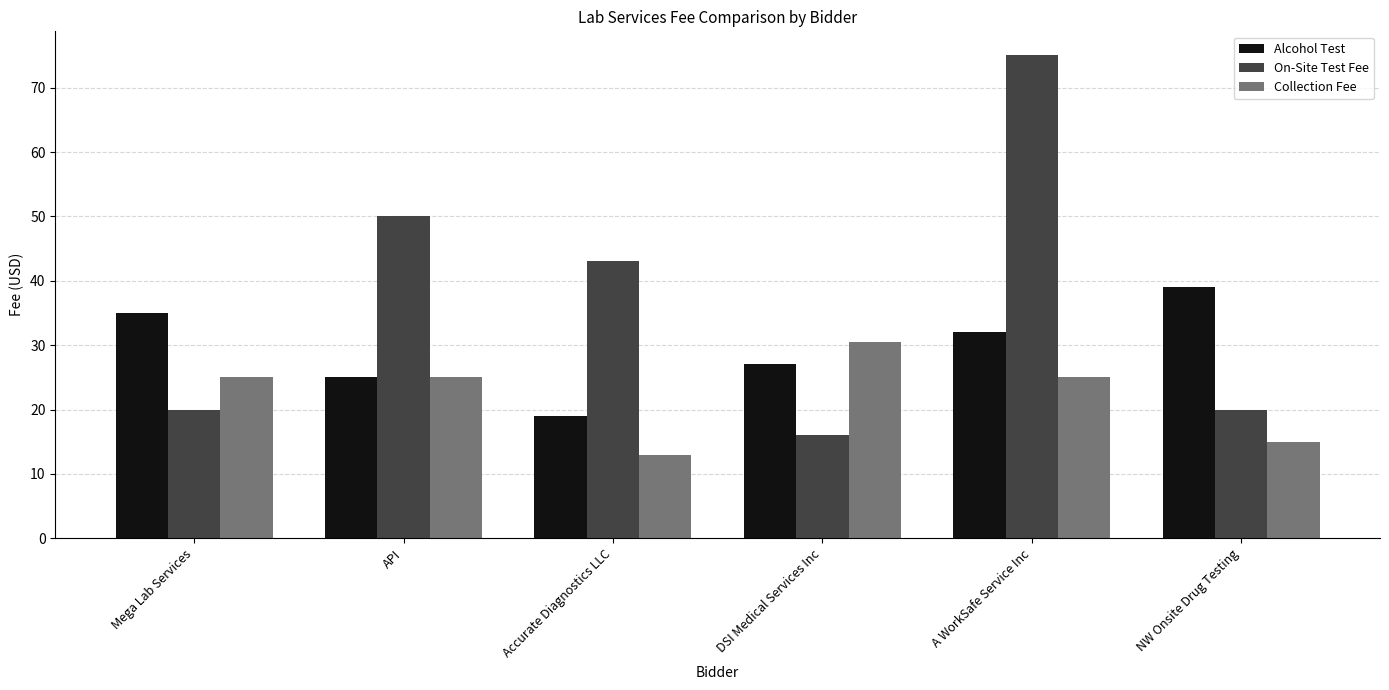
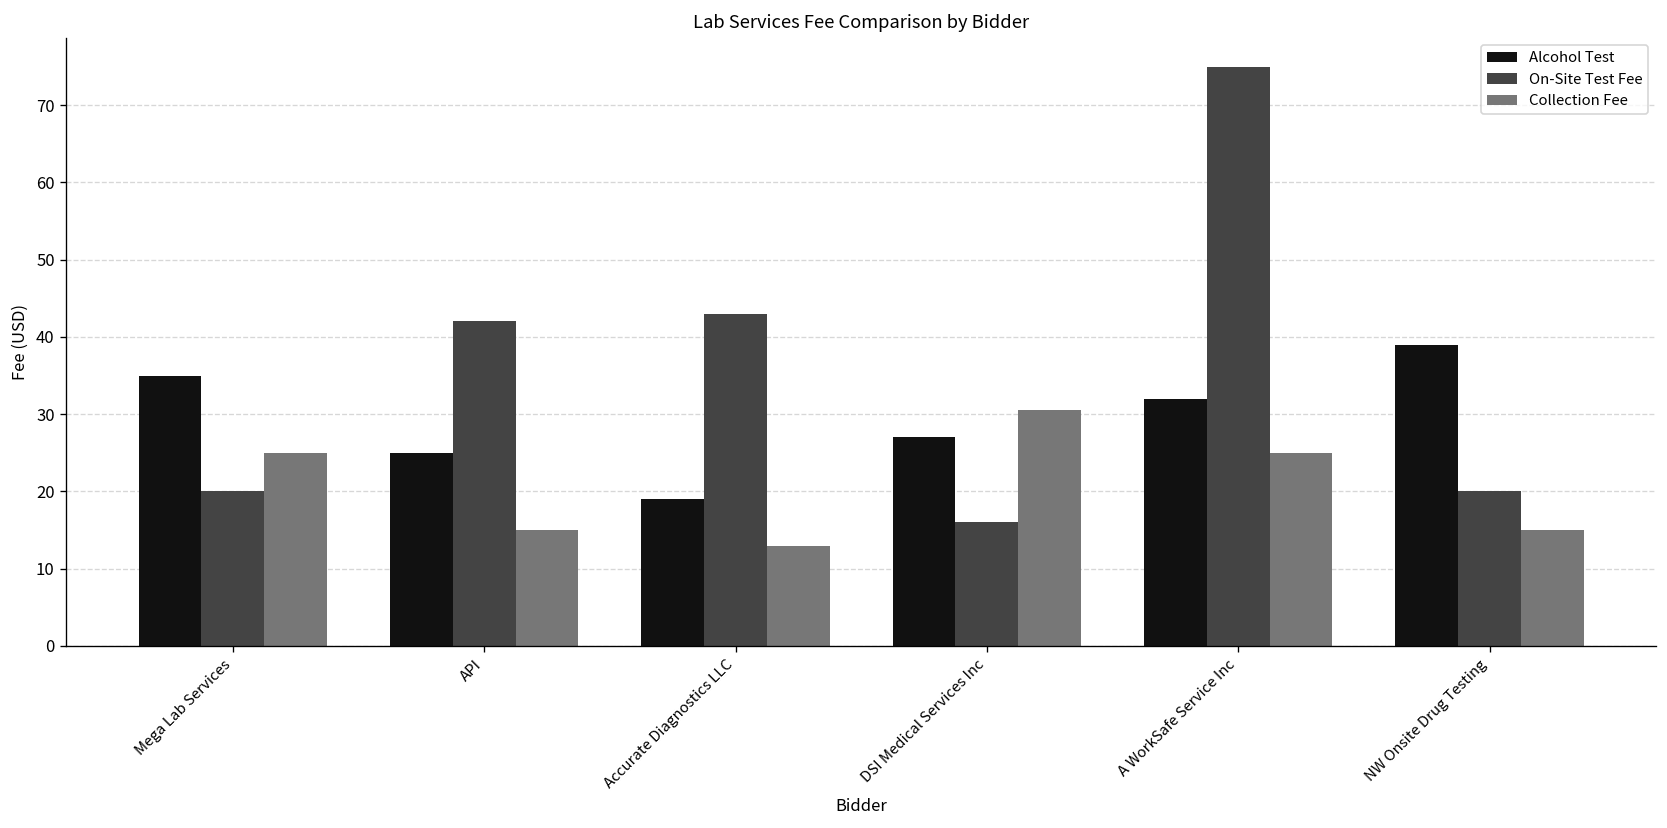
On-Site Test Fee, API: 50 -> 42
Collection Fee, API: 25 -> 15
